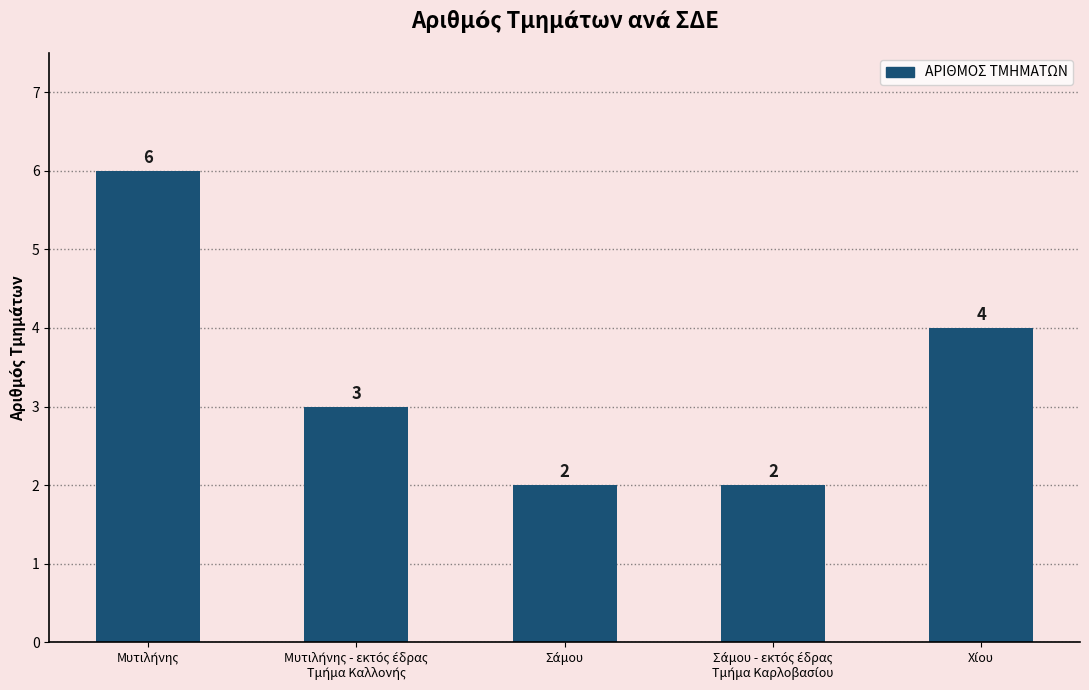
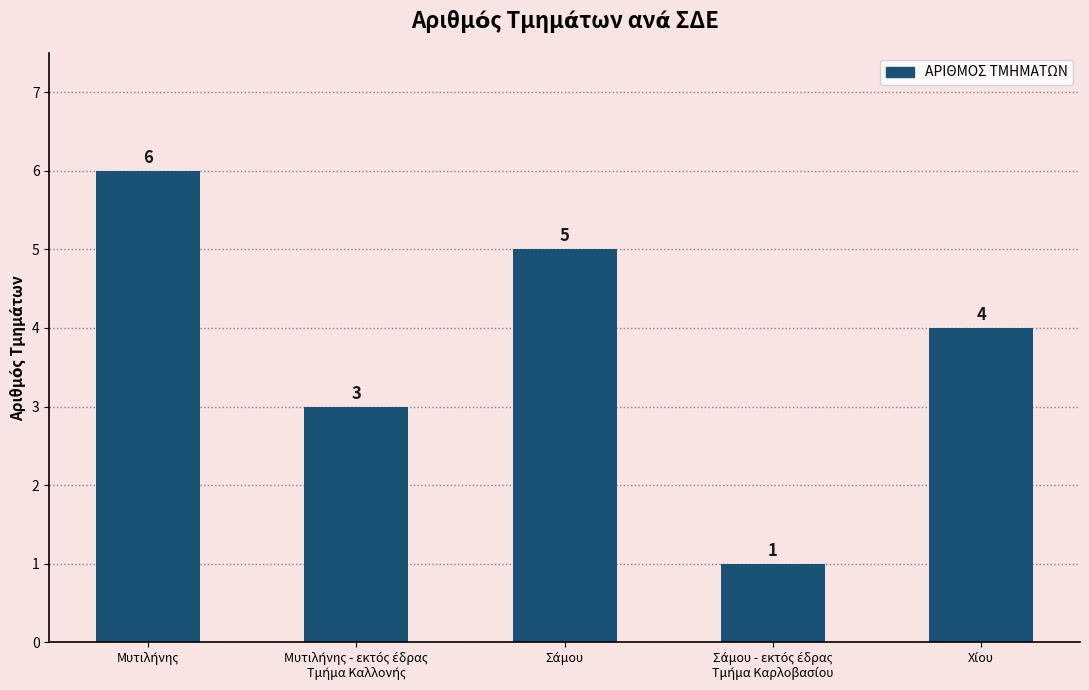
Σάμου: 2 -> 5
Σάμου - εκτός έδρας Τμήμα Καρλοβασίου: 2 -> 1
